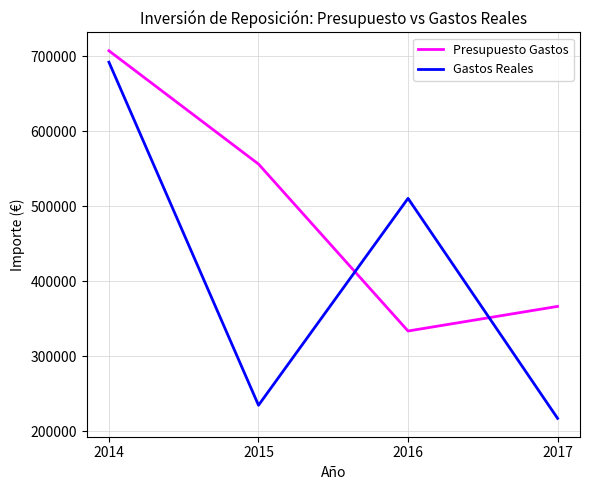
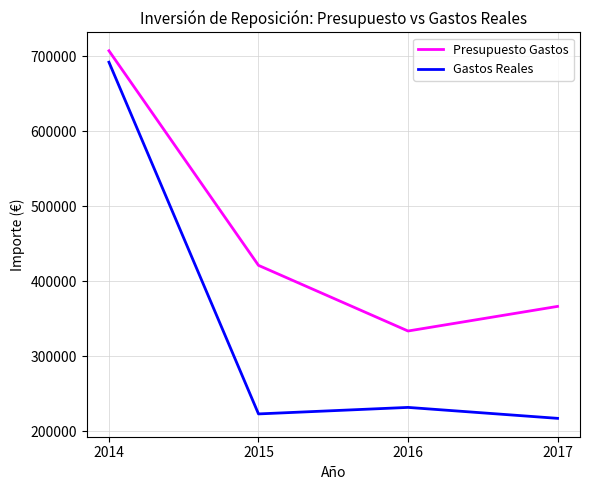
Presupuesto Gastos, 2015: 560000 -> 420000
Gastos Reales, 2015: 230000 -> 220000
Gastos Reales, 2016: 510000 -> 230000
